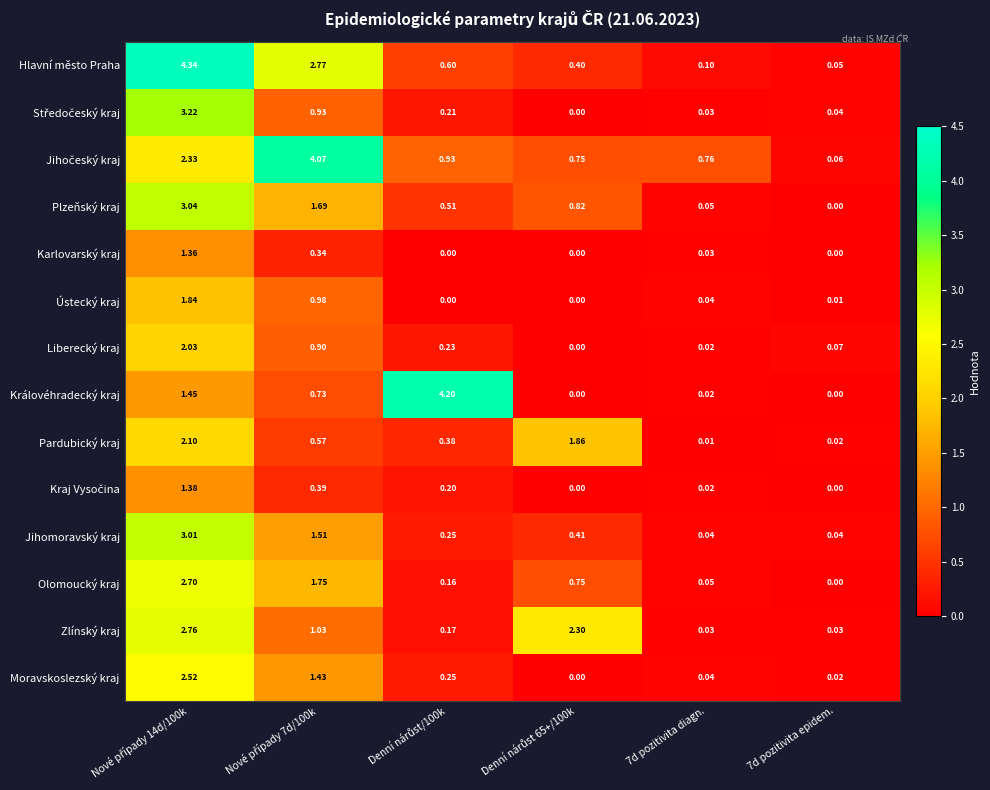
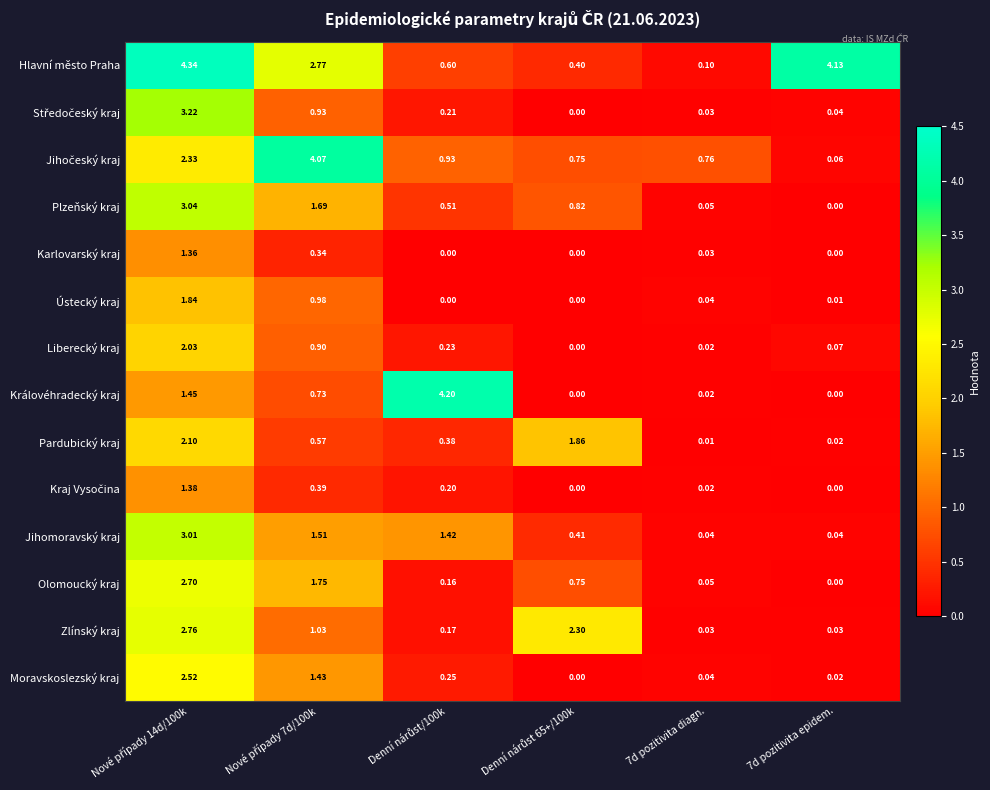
Hlavní město Praha, 7d pozitivita epidem.: 0.05 -> 4.13
Jihomoravský kraj, Denní nárůst/100k: 0.25 -> 1.42
